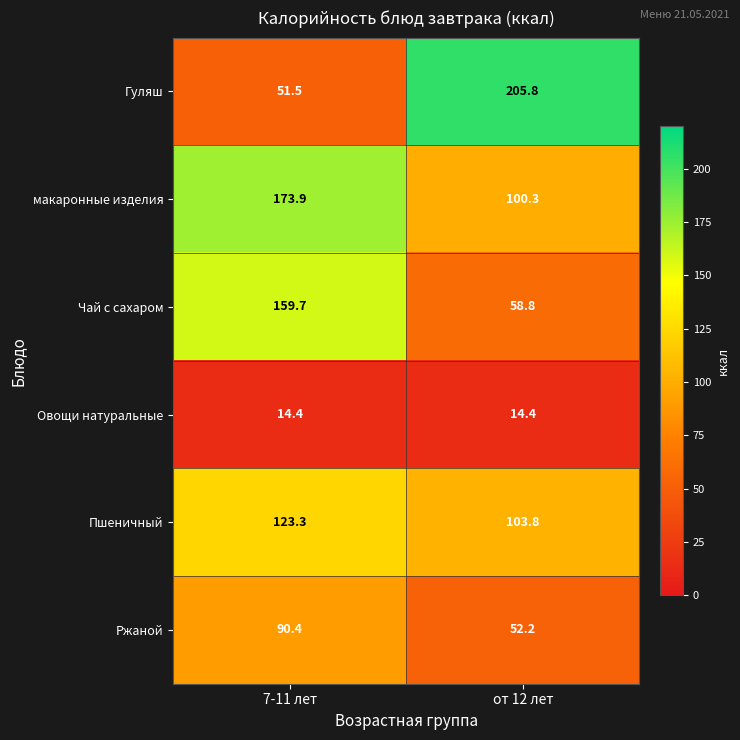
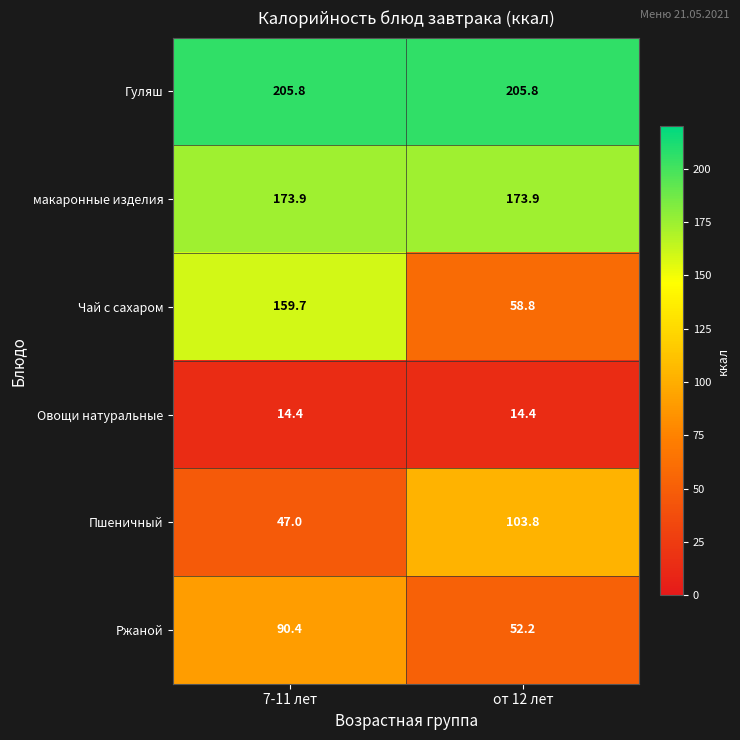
Гуляш, 7-11 лет: 51.5 -> 205.8
макаронные изделия, от 12 лет: 100.3 -> 173.9
Пшеничный, 7-11 лет: 123.3 -> 47.0
